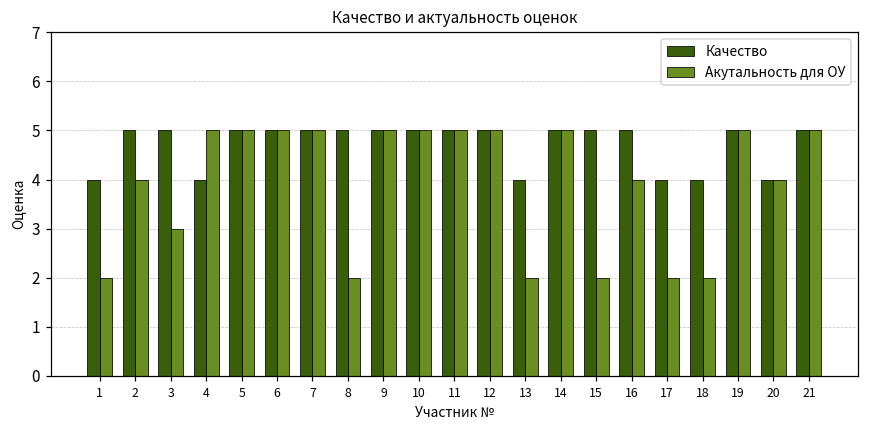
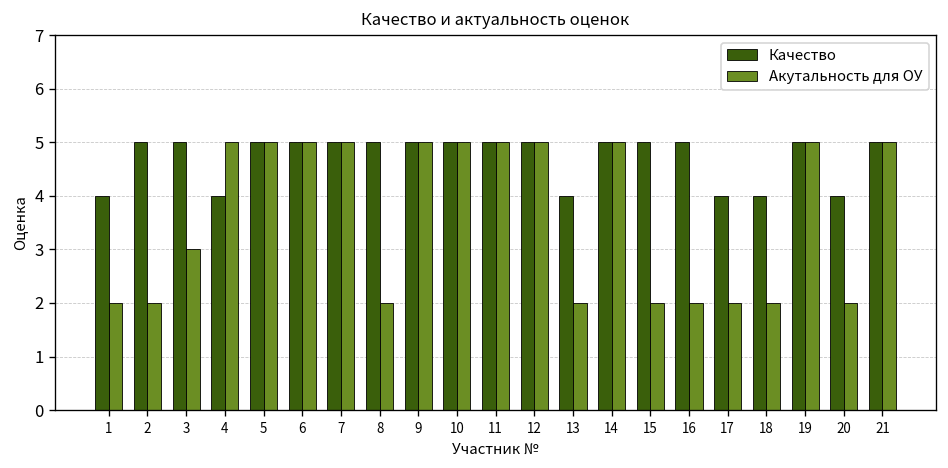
Акутальность для ОУ, 2: 4 -> 2
Акутальность для ОУ, 16: 4 -> 2
Акутальность для ОУ, 20: 4 -> 2
